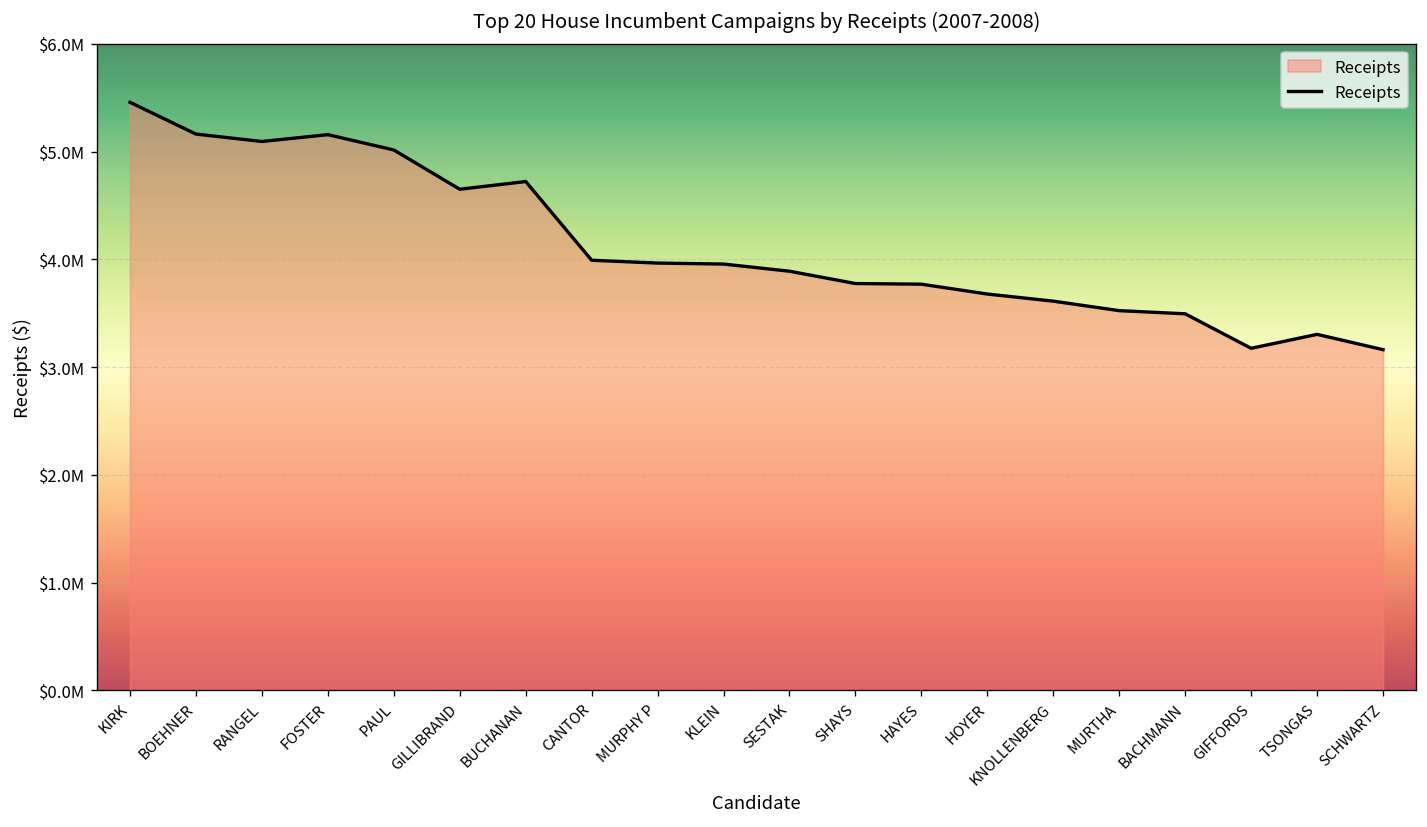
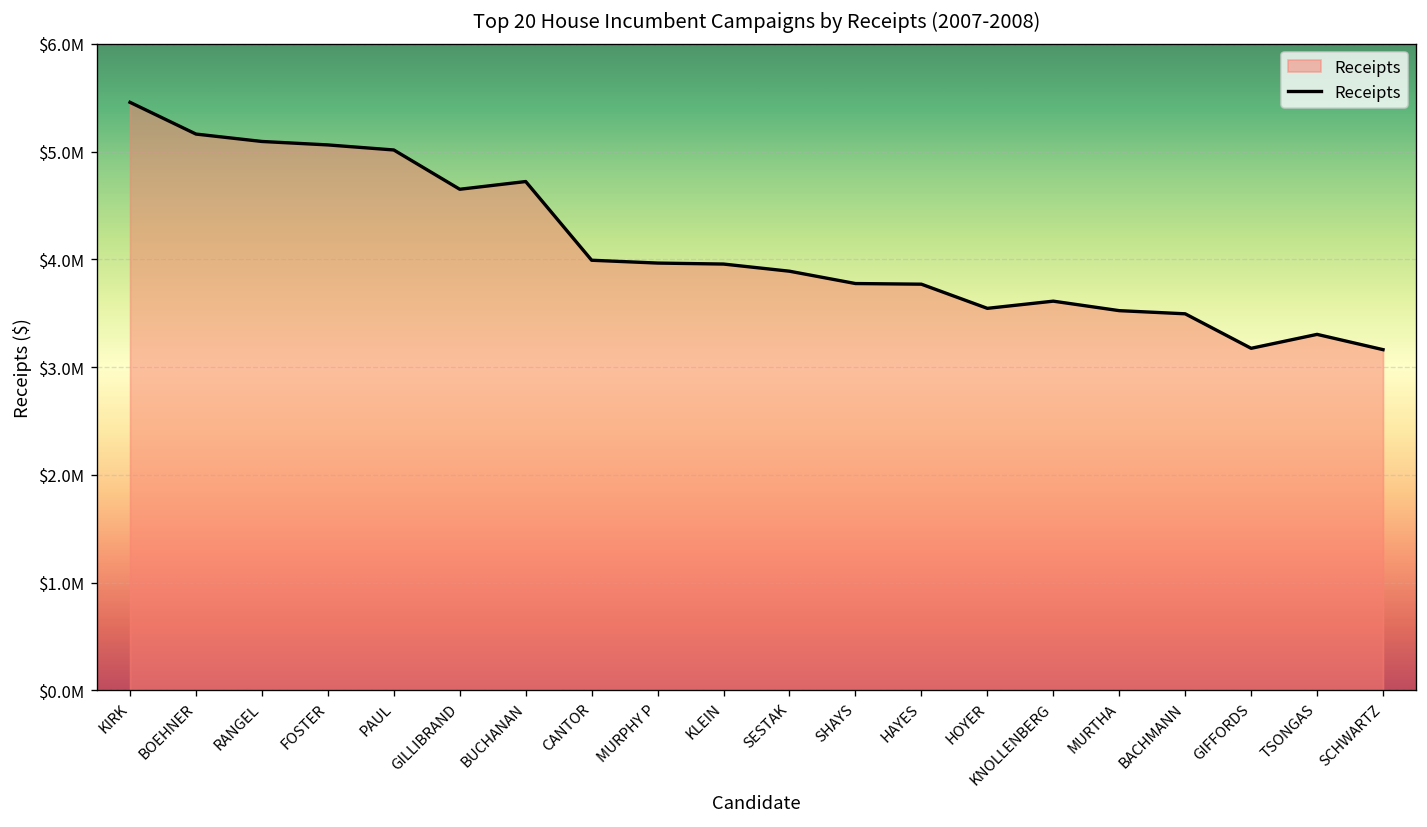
FOSTER: $5200000 -> $5100000
HOYER: $3700000 -> $3500000
